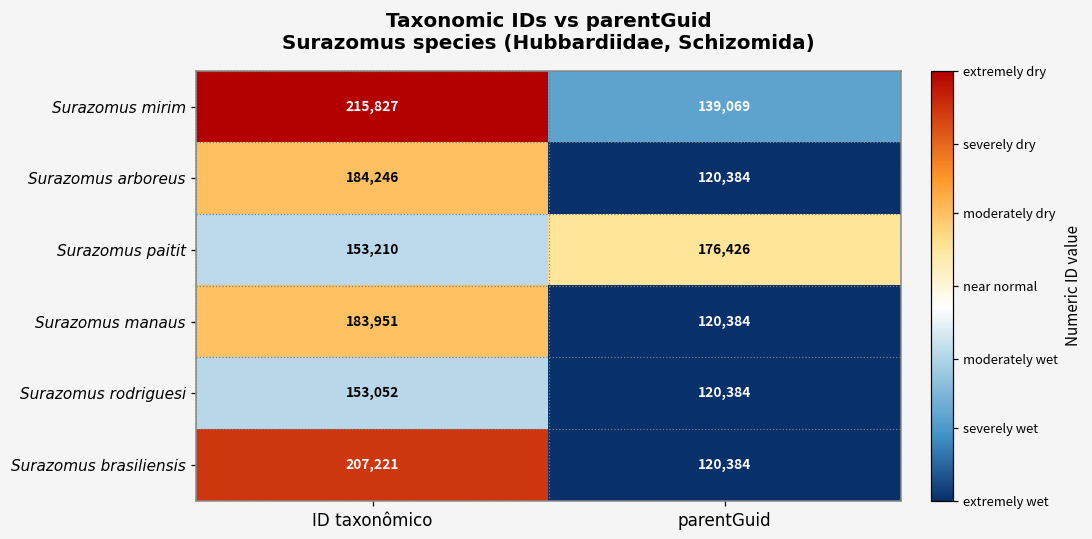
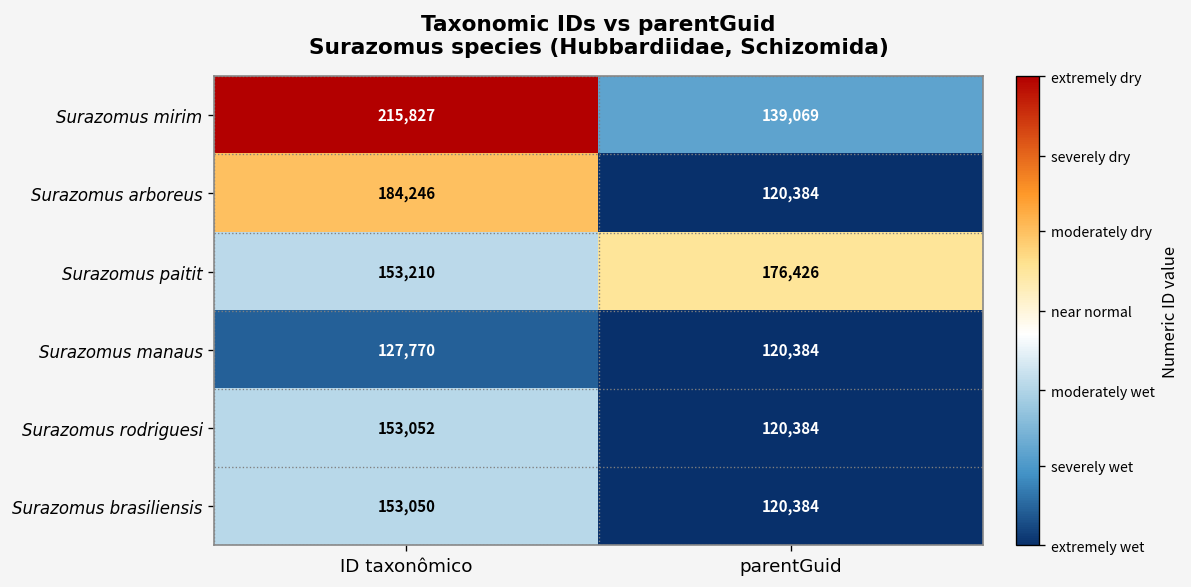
Surazomus manaus, ID taxonômico: 183,951 -> 127,770
Surazomus brasiliensis, ID taxonômico: 207,221 -> 153,050
